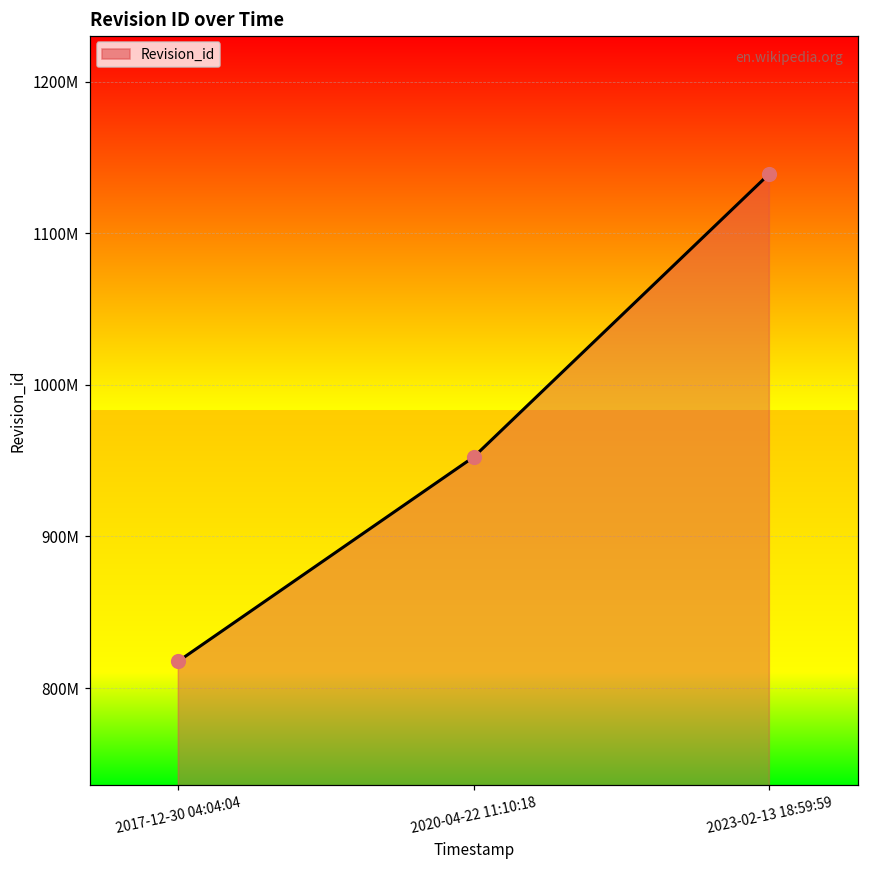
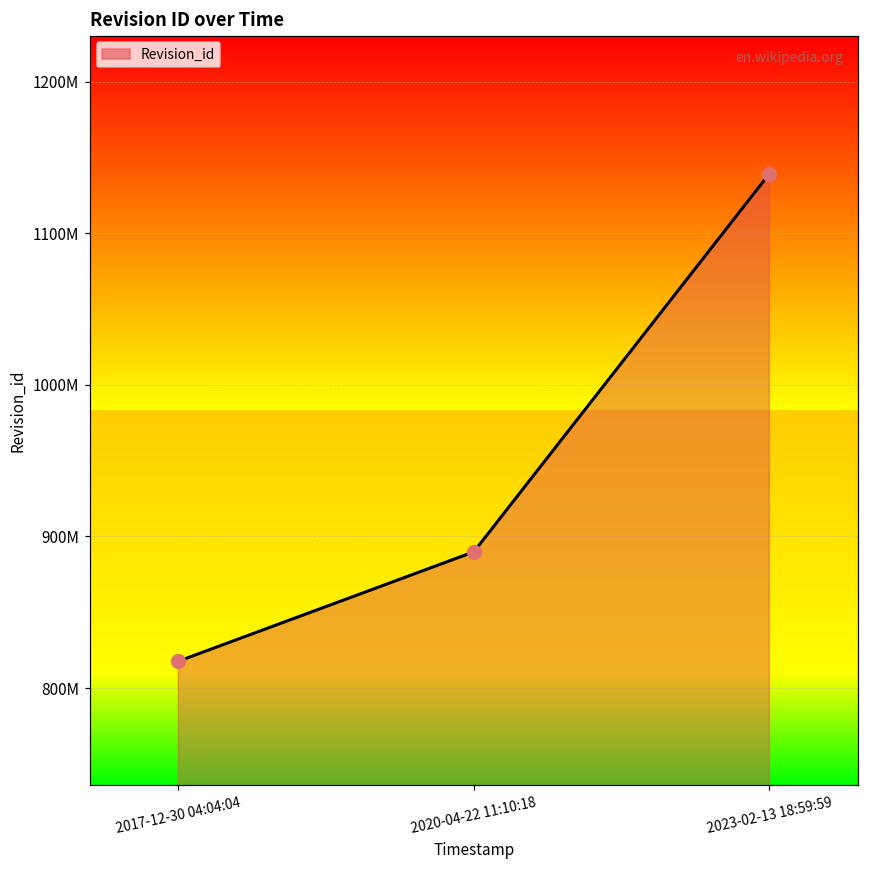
2020-04-22 11:10:18: 952000000 -> 890000000
